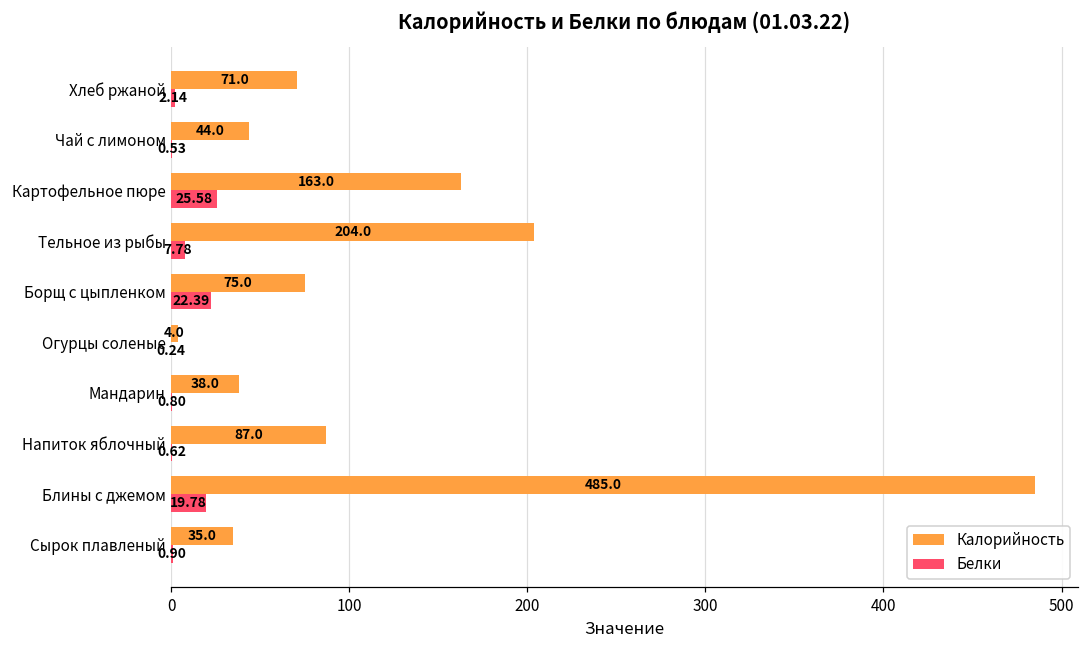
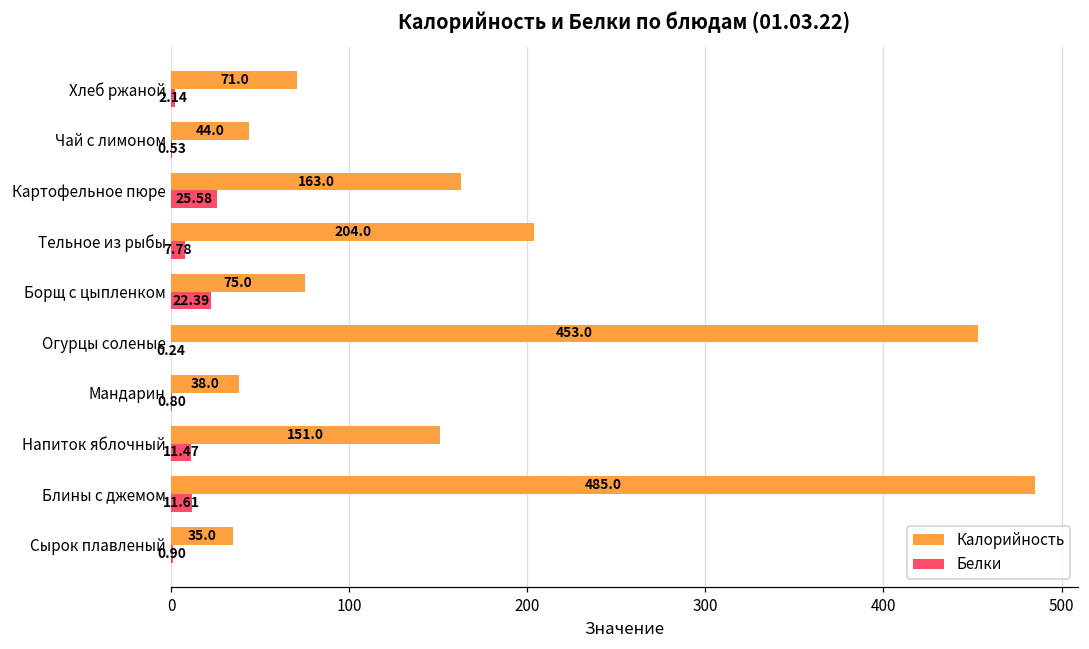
Калорийность, Огурцы соленые: 4.0 -> 453.0
Калорийность, Напиток яблочный: 87.0 -> 151.0
Белки, Напиток яблочный: 0.62 -> 11.47
Белки, Блины с джемом: 19.78 -> 11.61
